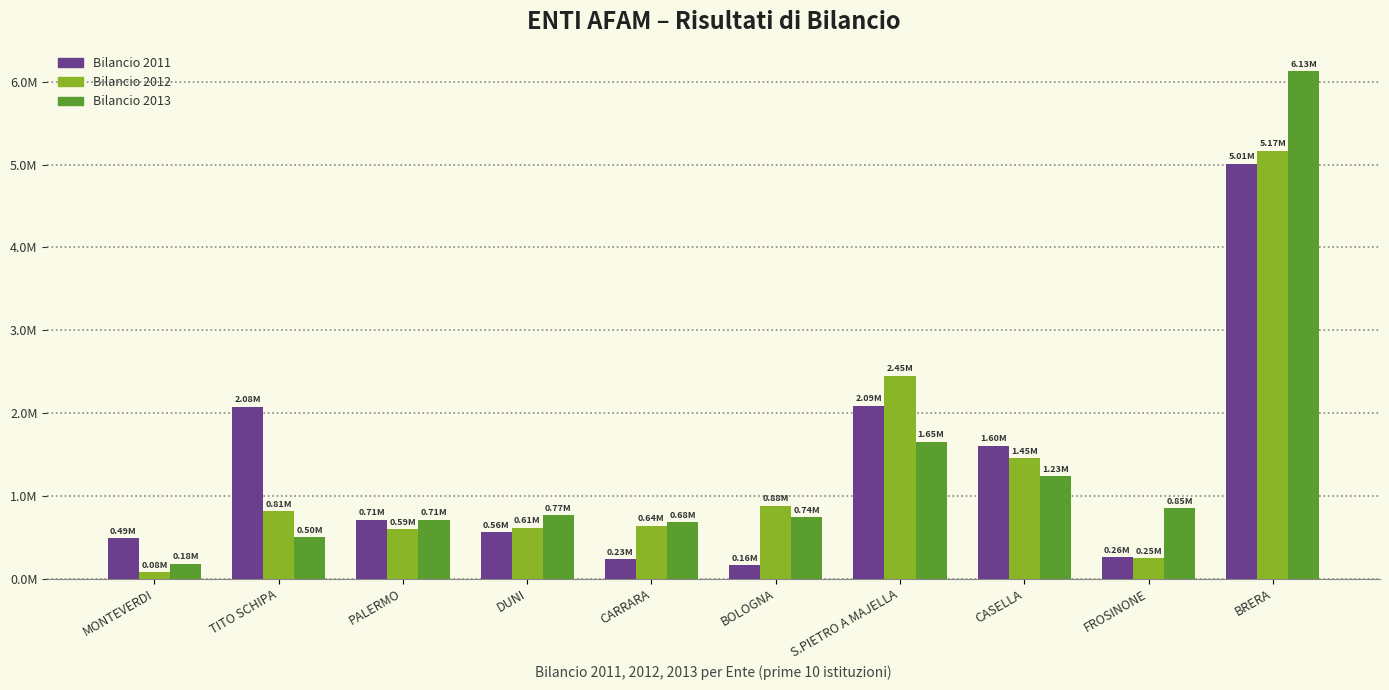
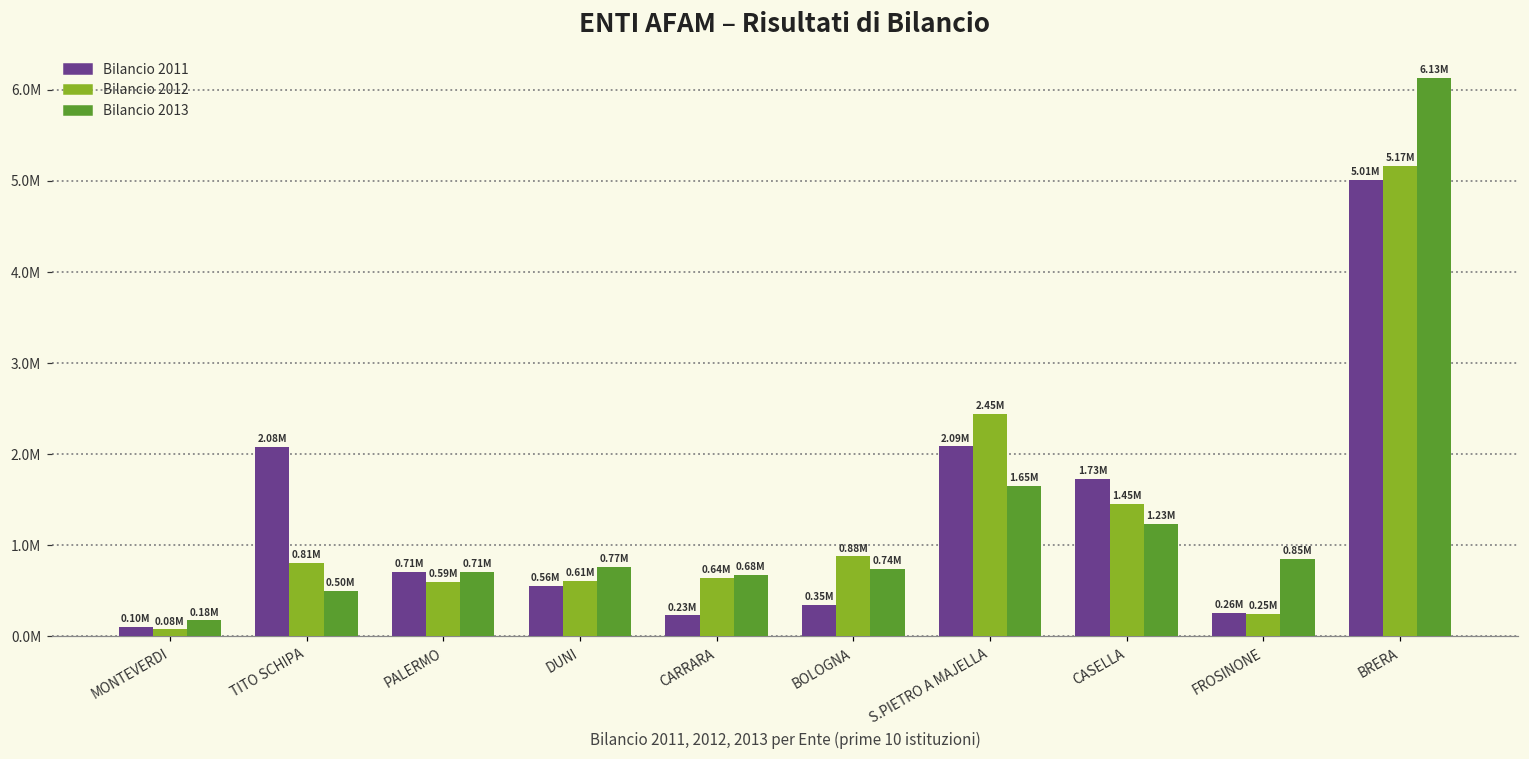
Bilancio 2011, MONTEVERDI: 0.49M -> 0.10M
Bilancio 2011, BOLOGNA: 0.16M -> 0.35M
Bilancio 2011, CASELLA: 1.60M -> 1.73M
